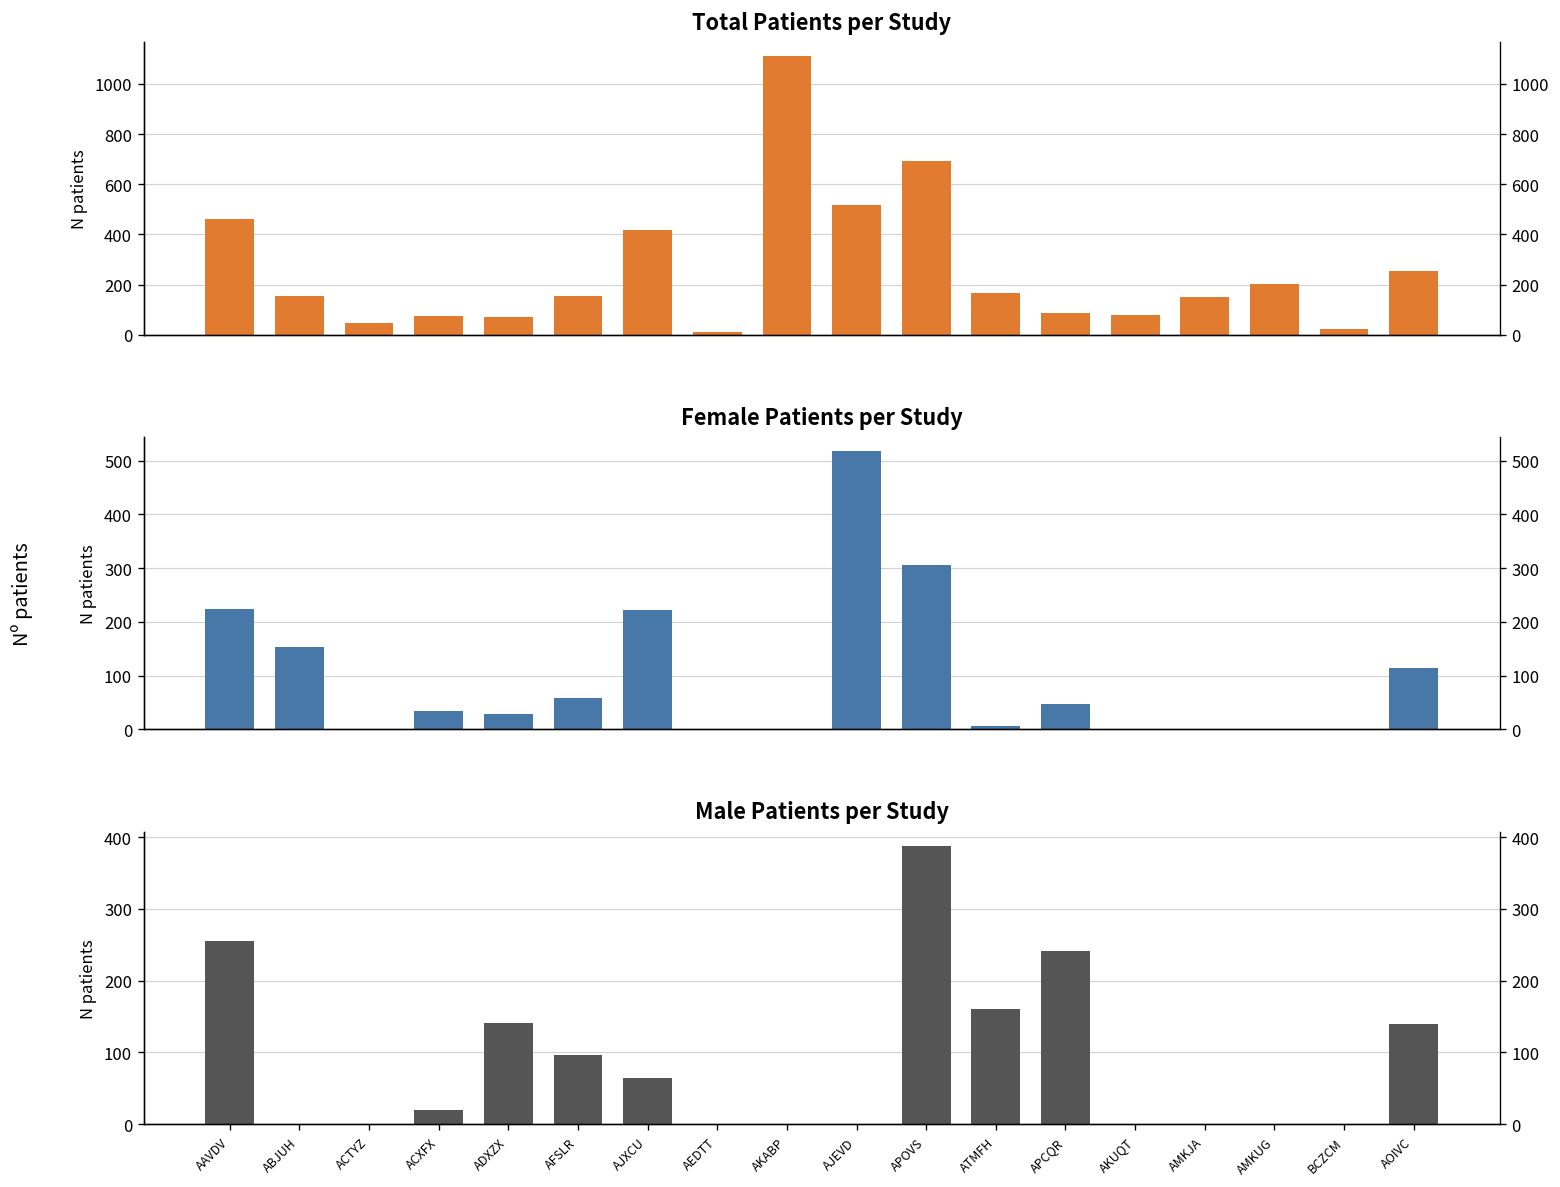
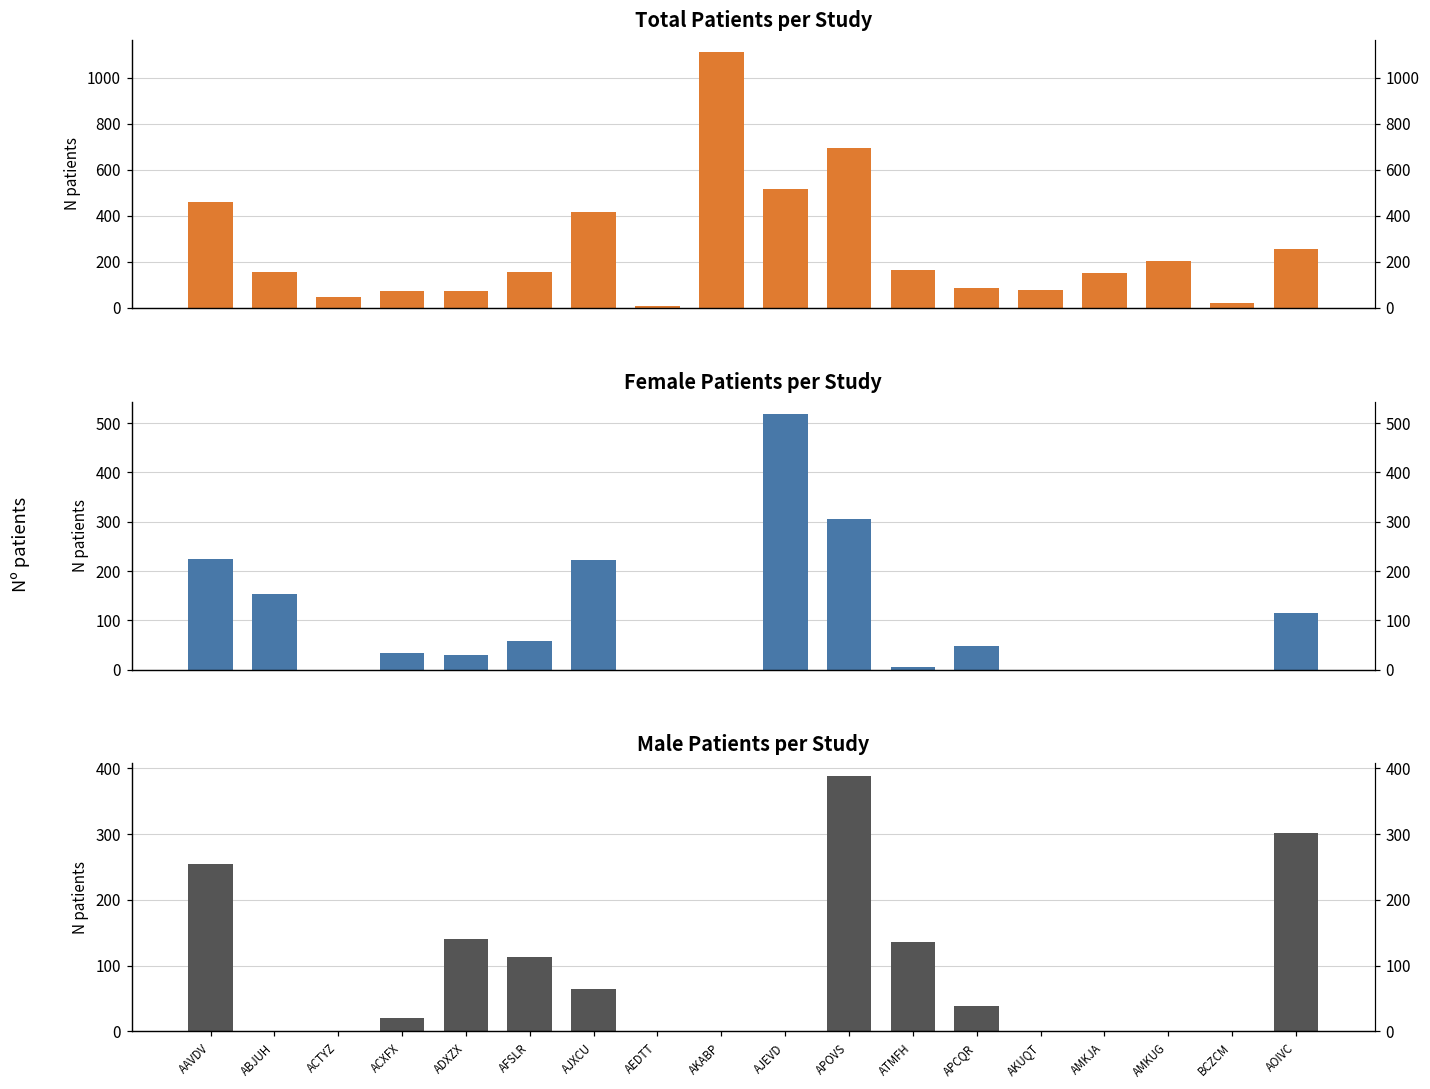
Male Patients per Study, AFSLR: 100 -> 110
Male Patients per Study, ATMFH: 160 -> 140
Male Patients per Study, APCQR: 240 -> 40
Male Patients per Study, AOIVC: 140 -> 300
